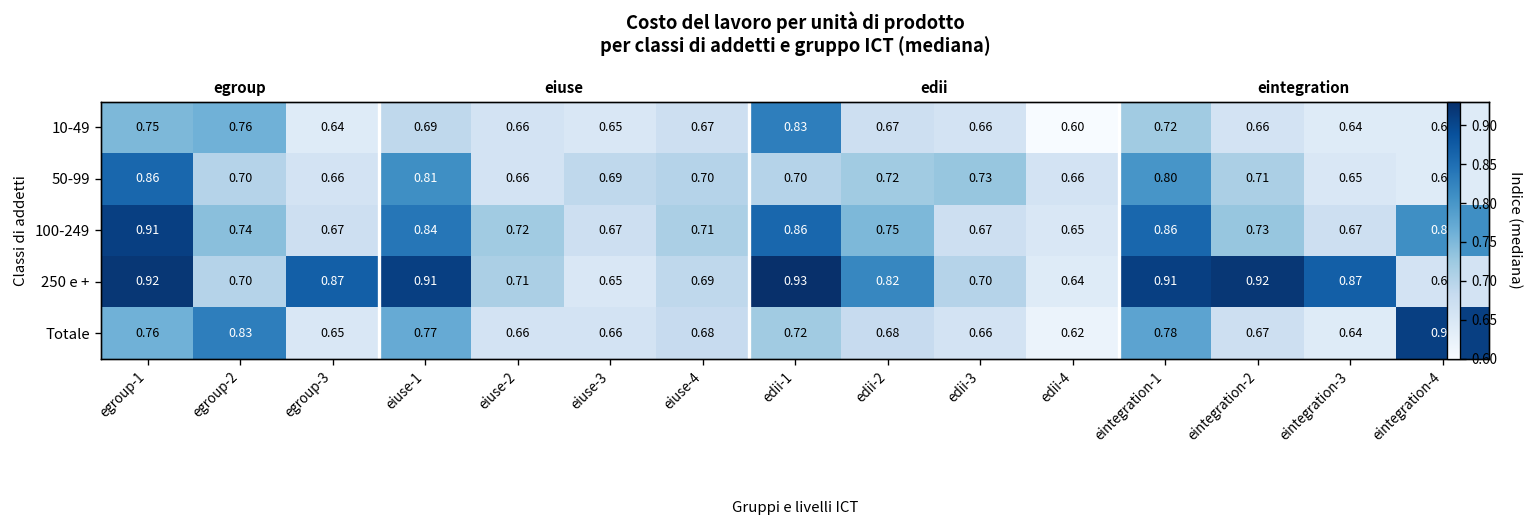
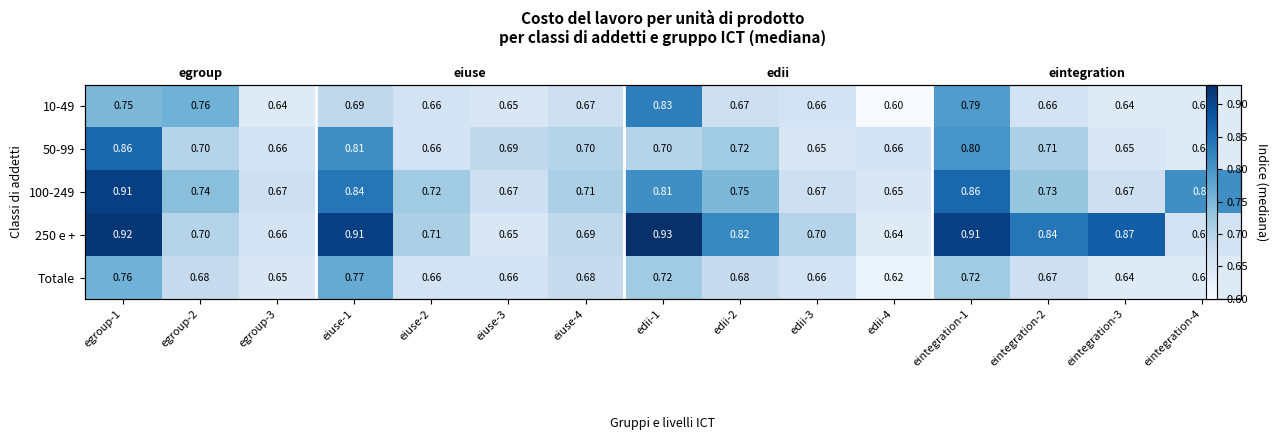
10-49, eintegration-1: 0.72 -> 0.79
50-99, edii-3: 0.73 -> 0.65
100-249, edii-1: 0.86 -> 0.81
250 e +, egroup-3: 0.87 -> 0.66
250 e +, eintegration-2: 0.92 -> 0.84
Totale, egroup-2: 0.83 -> 0.68
Totale, eintegration-1: 0.78 -> 0.72
Totale, eintegration-4: 0.91 -> 0.64
